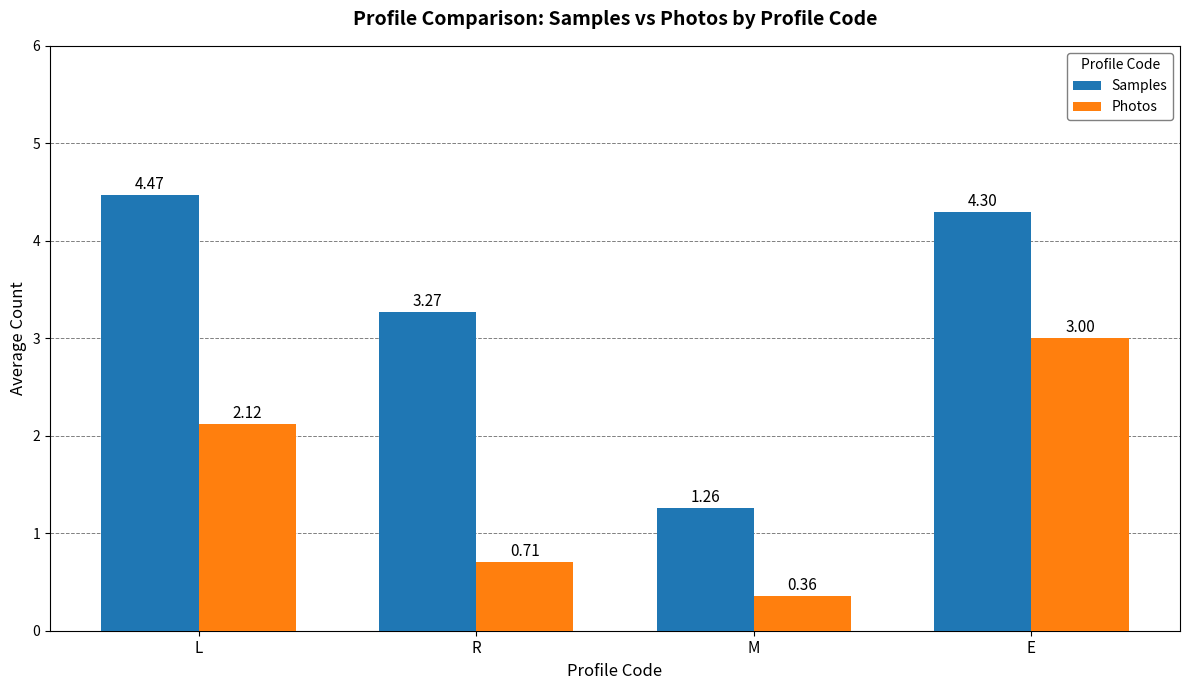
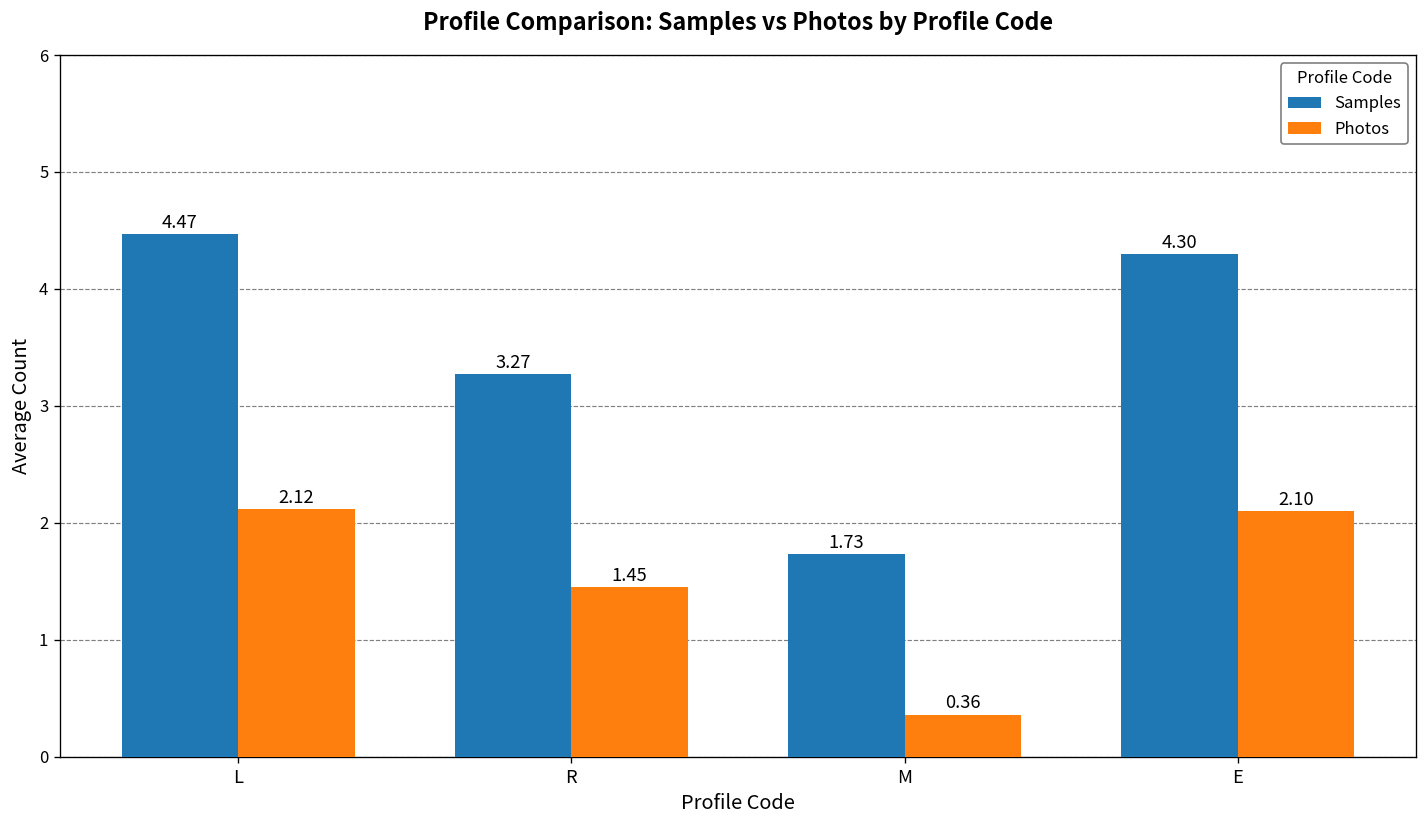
Photos, R: 0.71 -> 1.45
Samples, M: 1.26 -> 1.73
Photos, E: 3.00 -> 2.10
